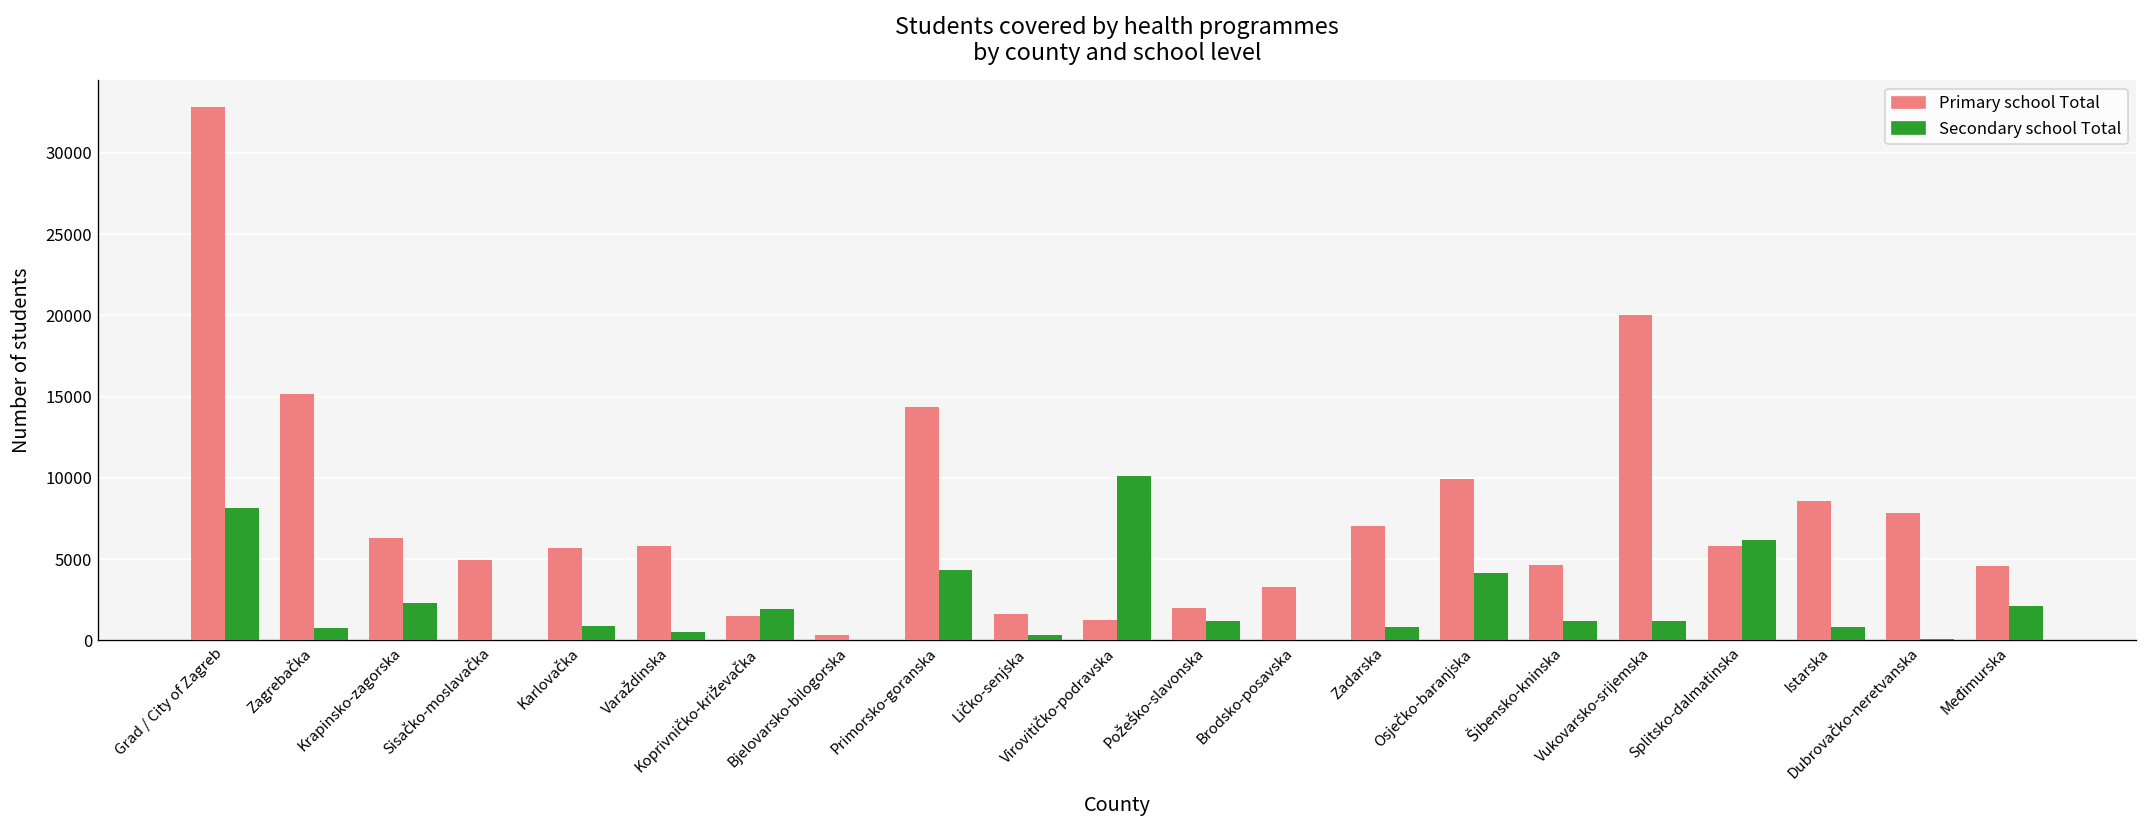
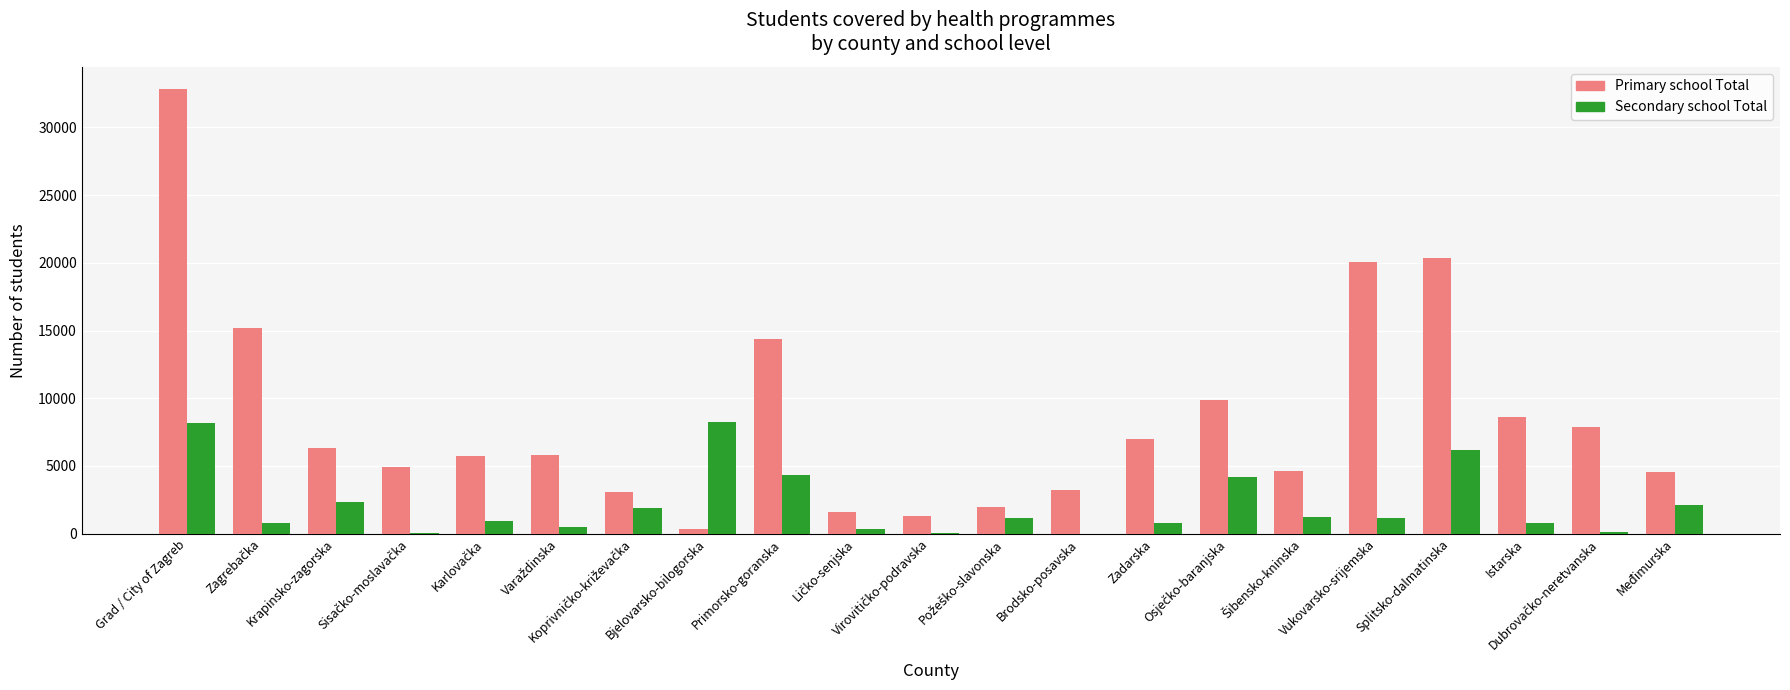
Primary school Total, Koprivničko-križevačka: 1500 -> 3100
Secondary school Total, Bjelovarsko-bilogorska: 0 -> 8300
Secondary school Total, Virovitičko-podravska: 10100 -> 100
Primary school Total, Splitsko-dalmatinska: 5800 -> 20300
